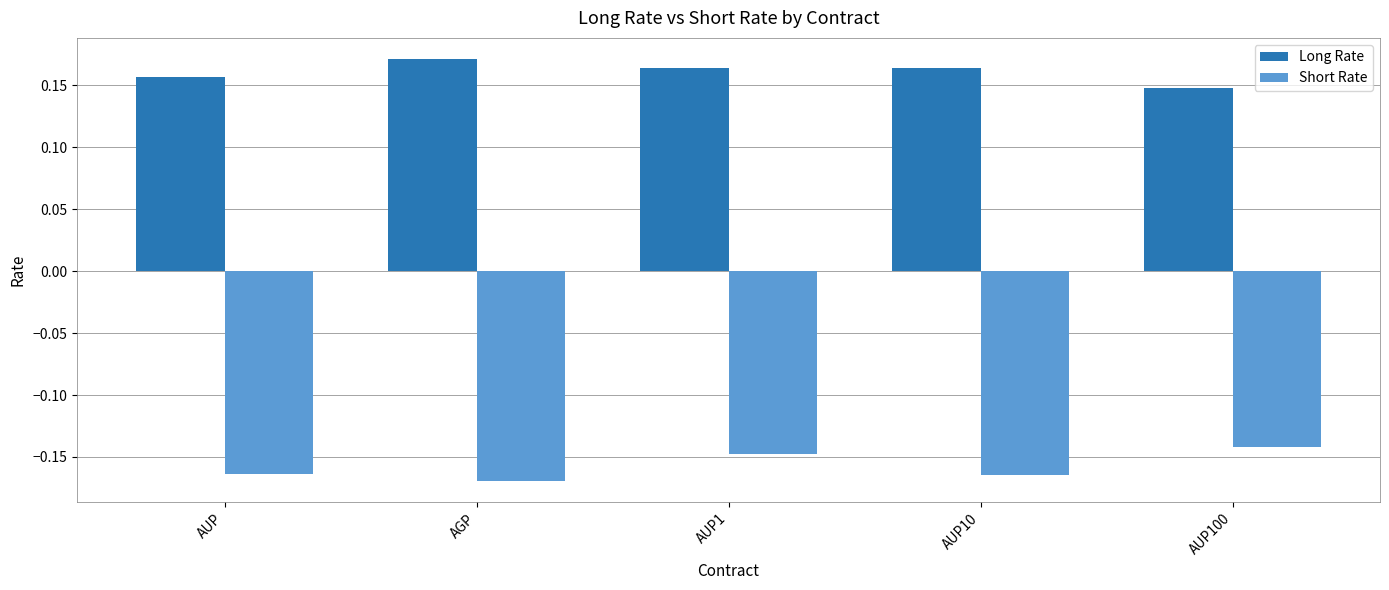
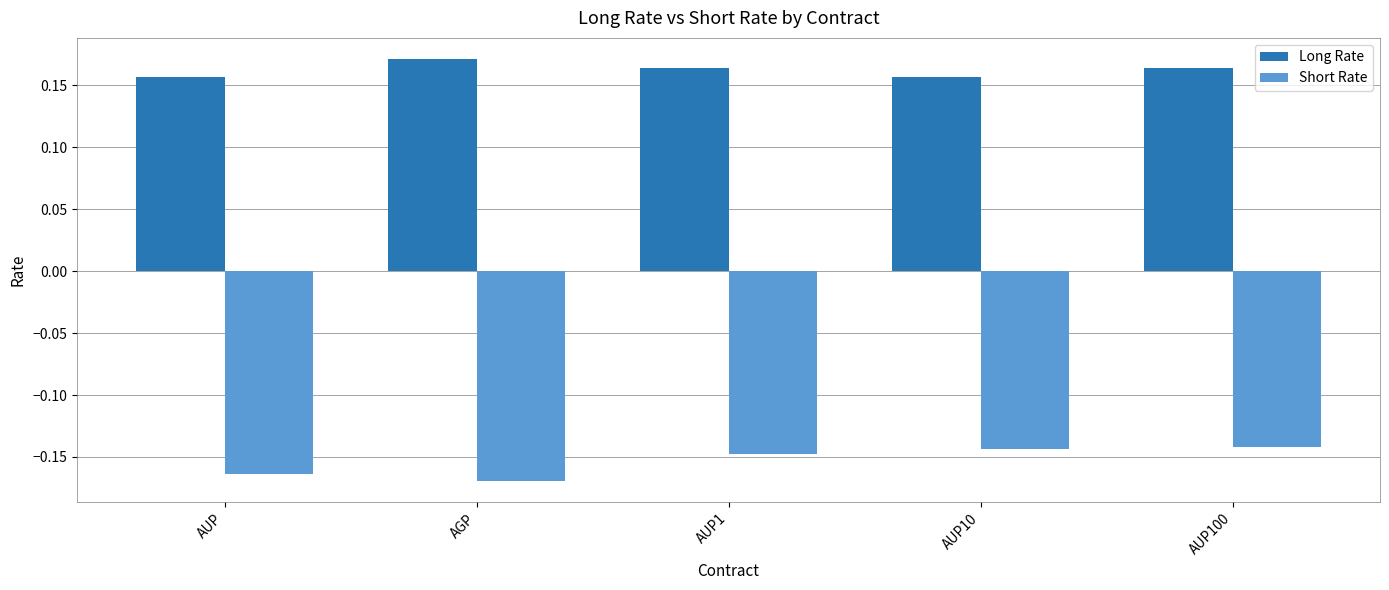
Long Rate, AUP10: 0.165 -> 0.157
Short Rate, AUP10: -0.165 -> -0.144
Long Rate, AUP100: 0.148 -> 0.165
